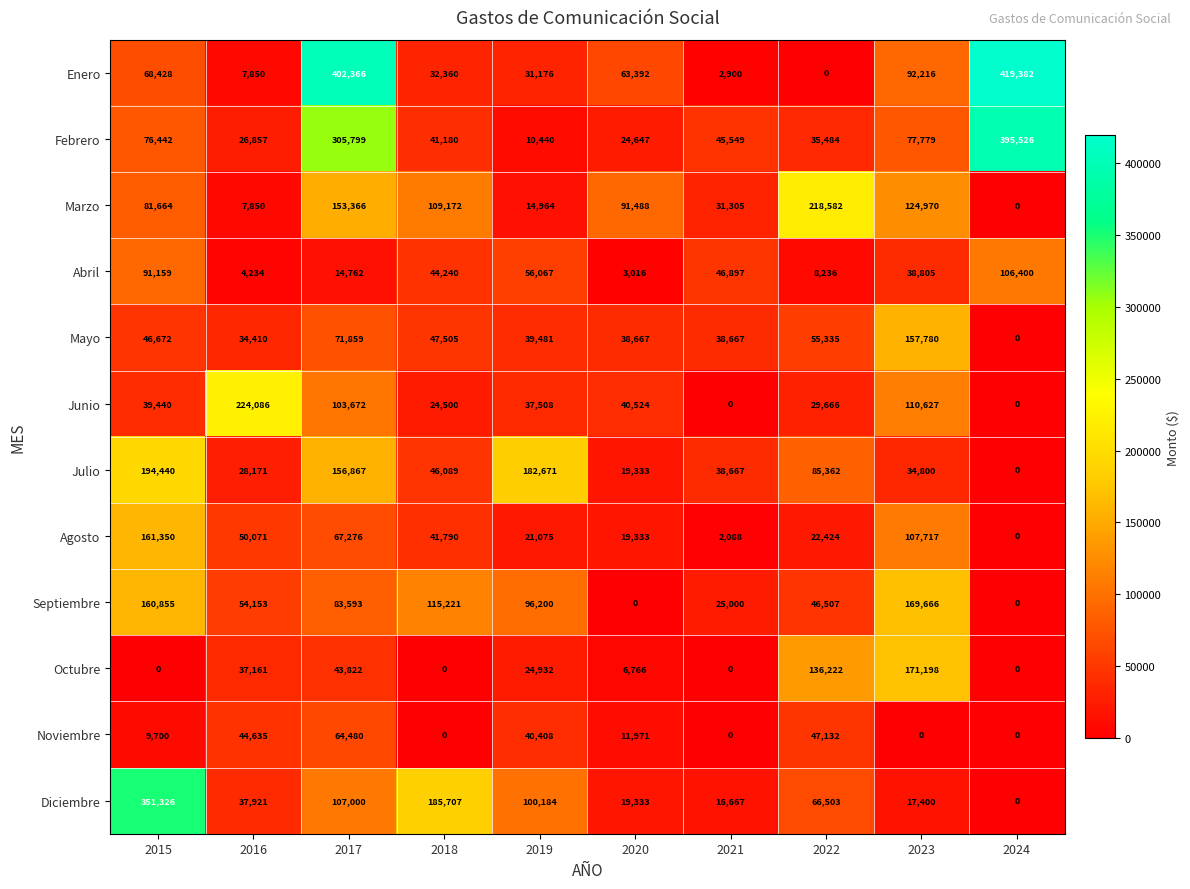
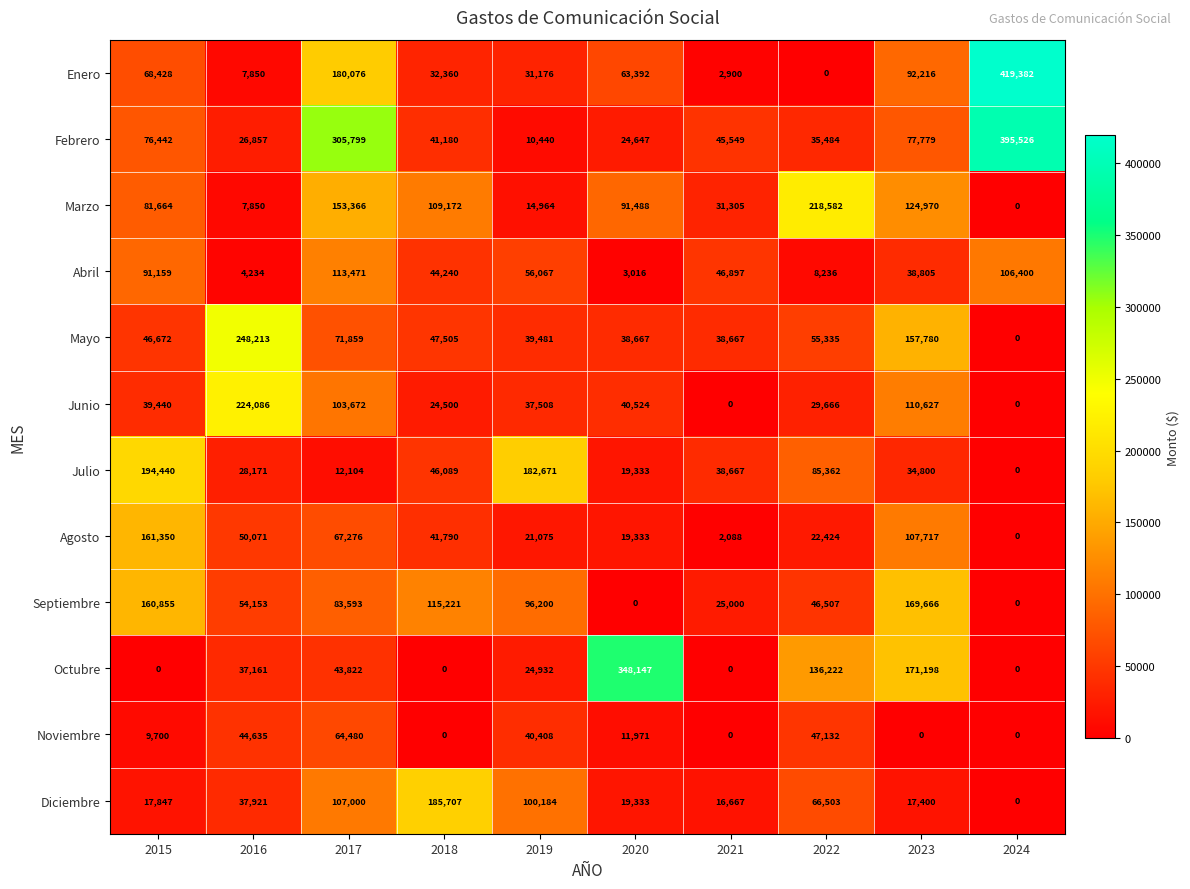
Enero, 2017: 402,366 -> 180,076
Abril, 2017: 14,762 -> 113,471
Mayo, 2016: 34,410 -> 248,213
Julio, 2017: 156,867 -> 12,104
Octubre, 2020: 6,766 -> 348,147
Diciembre, 2015: 351,326 -> 17,847
